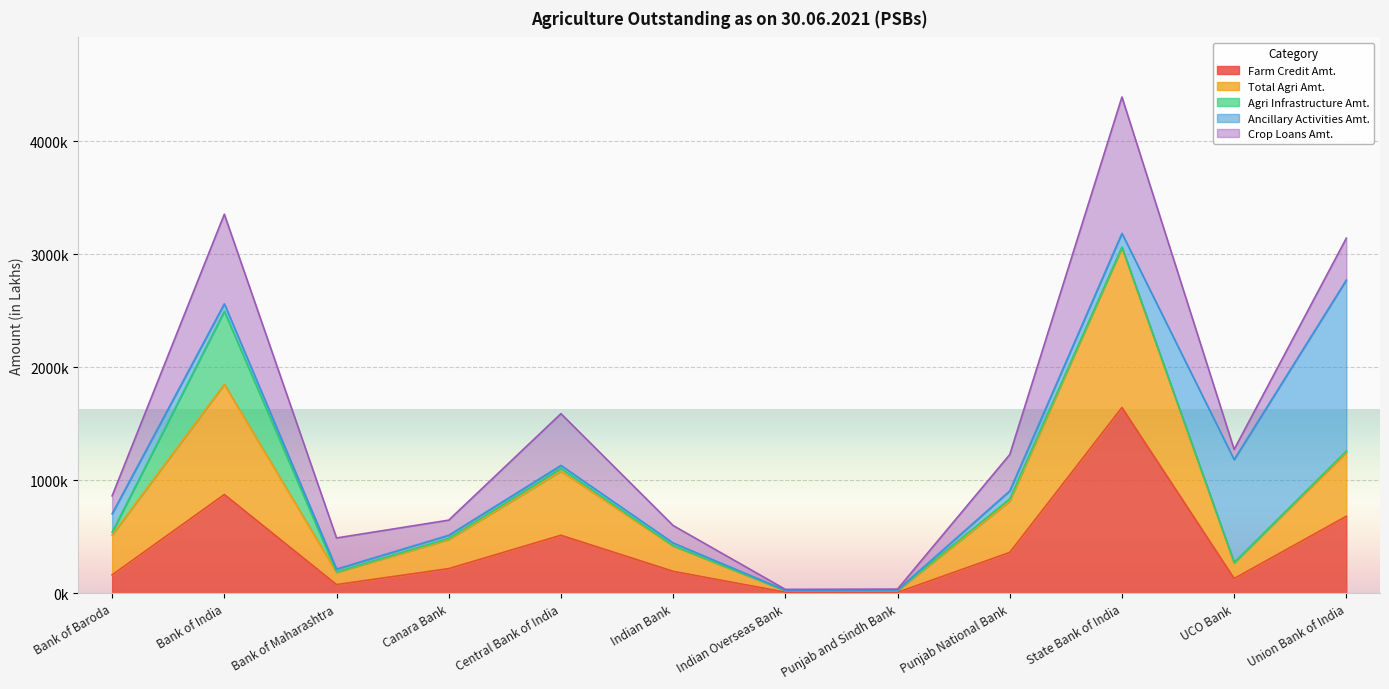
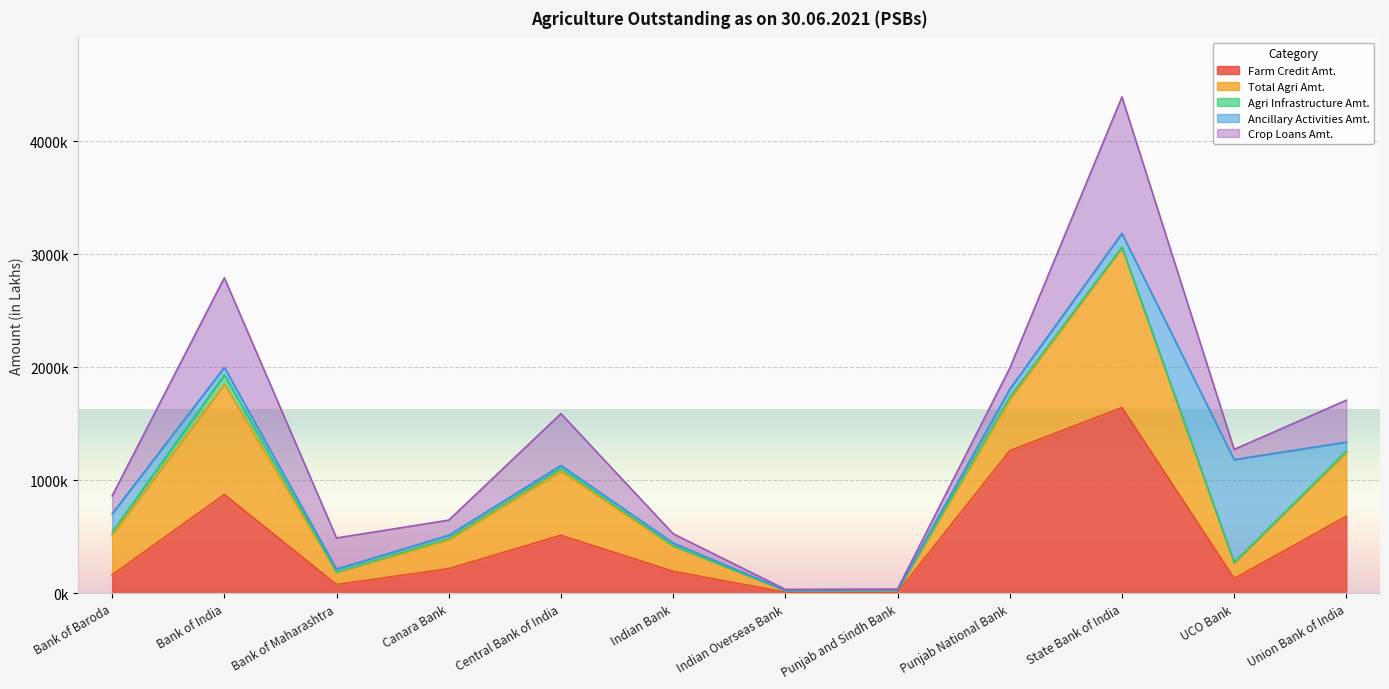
Agri Infrastructure Amt., Bank of India: 650000 -> 80000
Crop Loans Amt., Indian Bank: 150000 -> 80000
Farm Credit Amt., Punjab National Bank: 360000 -> 1260000
Crop Loans Amt., Punjab National Bank: 320000 -> 190000
Ancillary Activities Amt., Union Bank of India: 1510000 -> 80000
